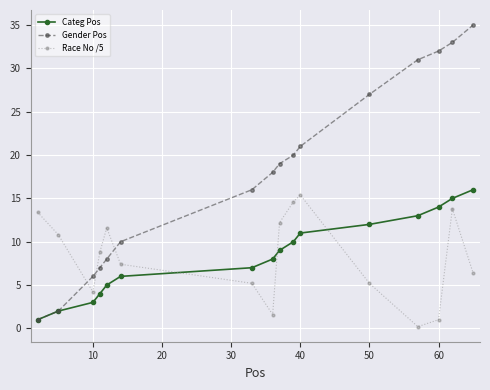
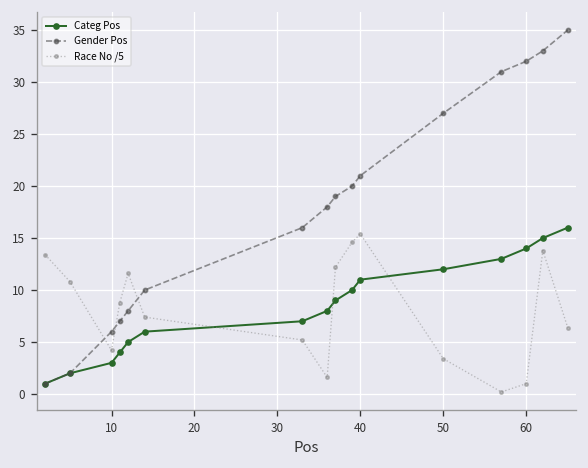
Race No /5, 50: 5 -> 3
